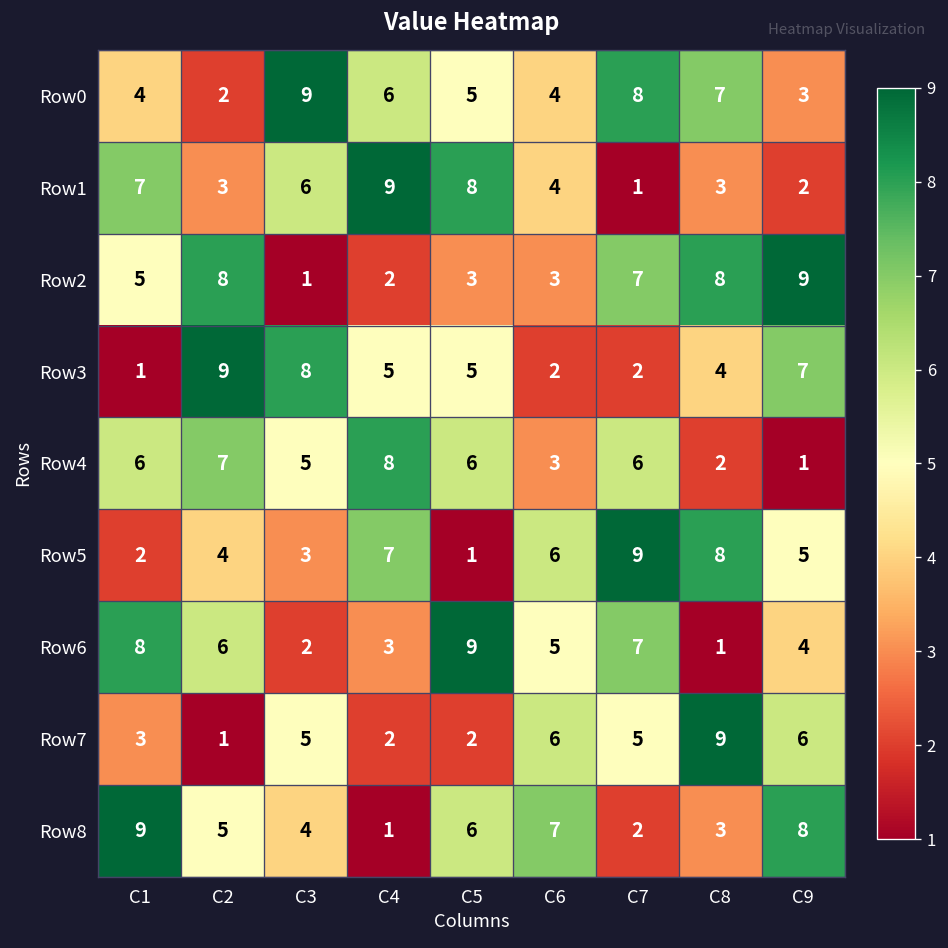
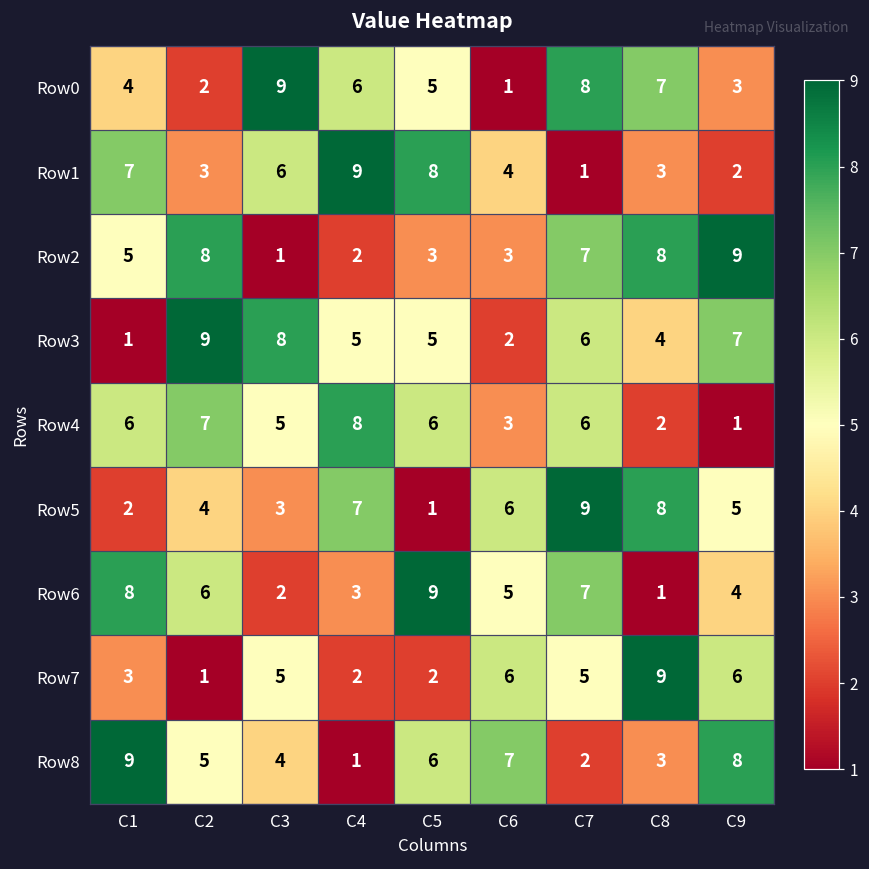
Row0, C6: 4 -> 1
Row3, C7: 2 -> 6
